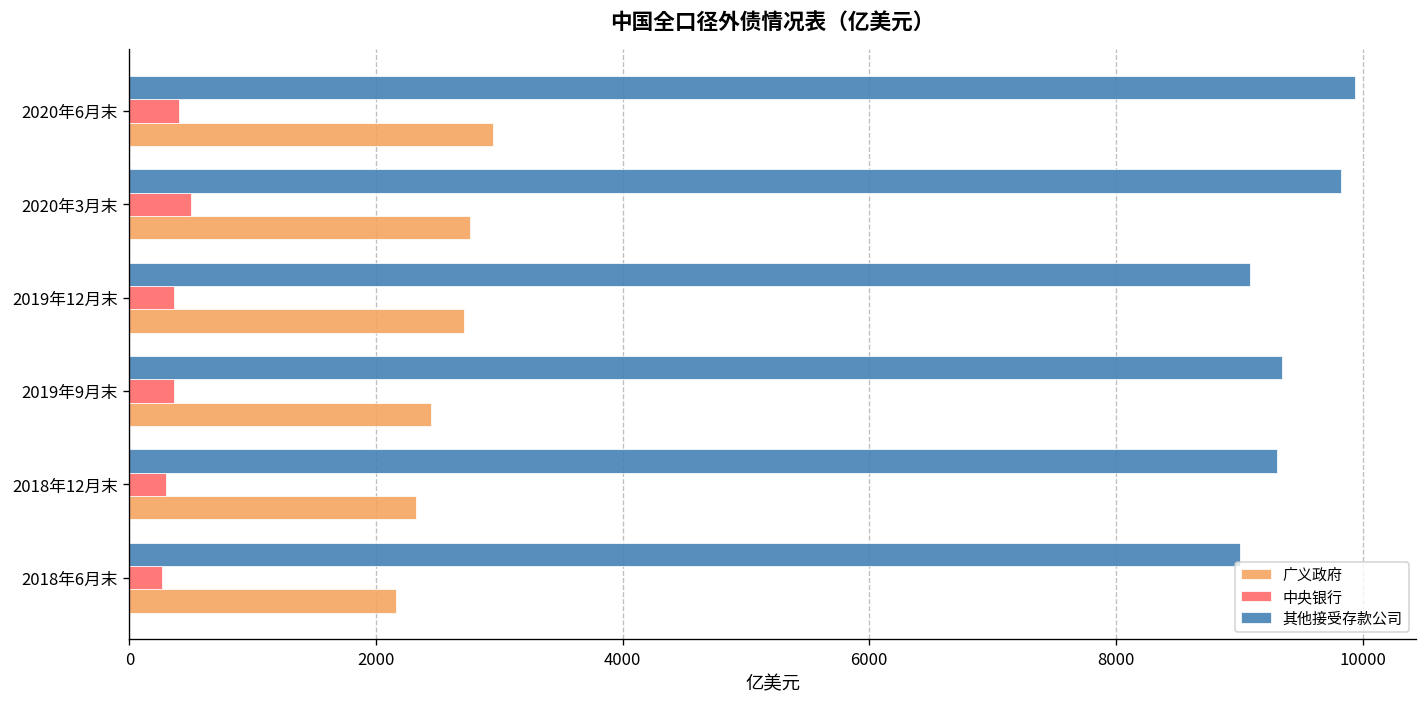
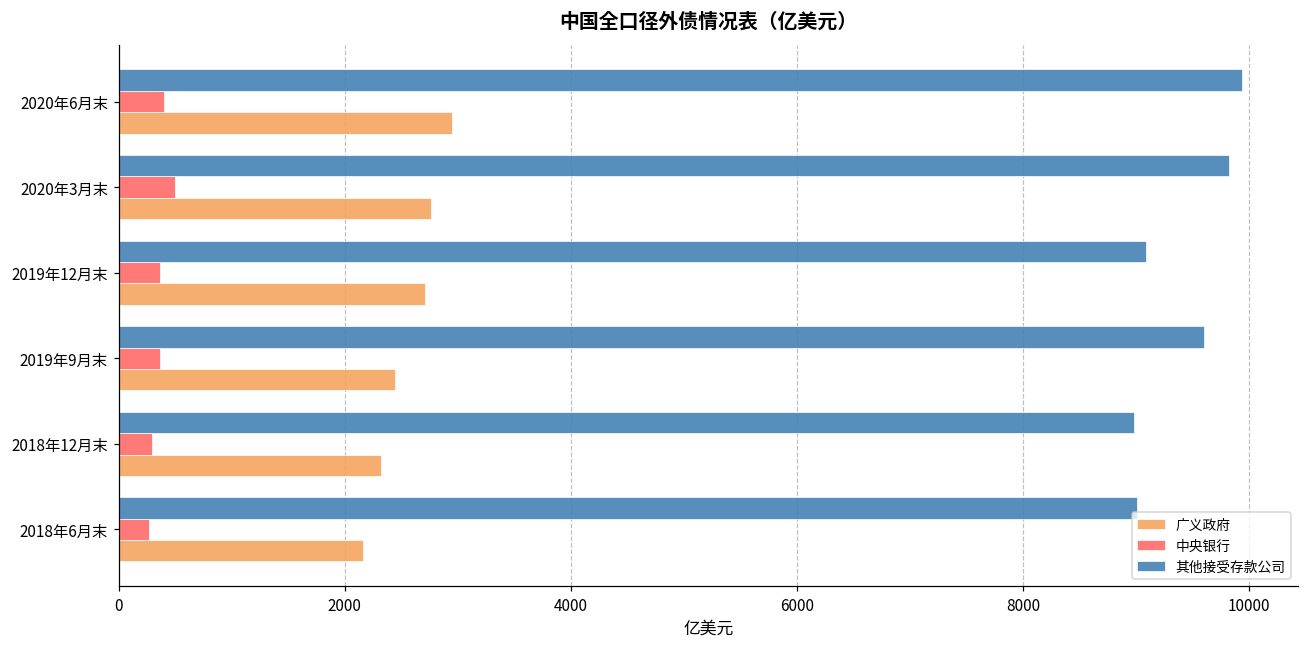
其他接受存款公司, 2019年9月末: 9350 -> 9610
其他接受存款公司, 2018年12月末: 9310 -> 8990
